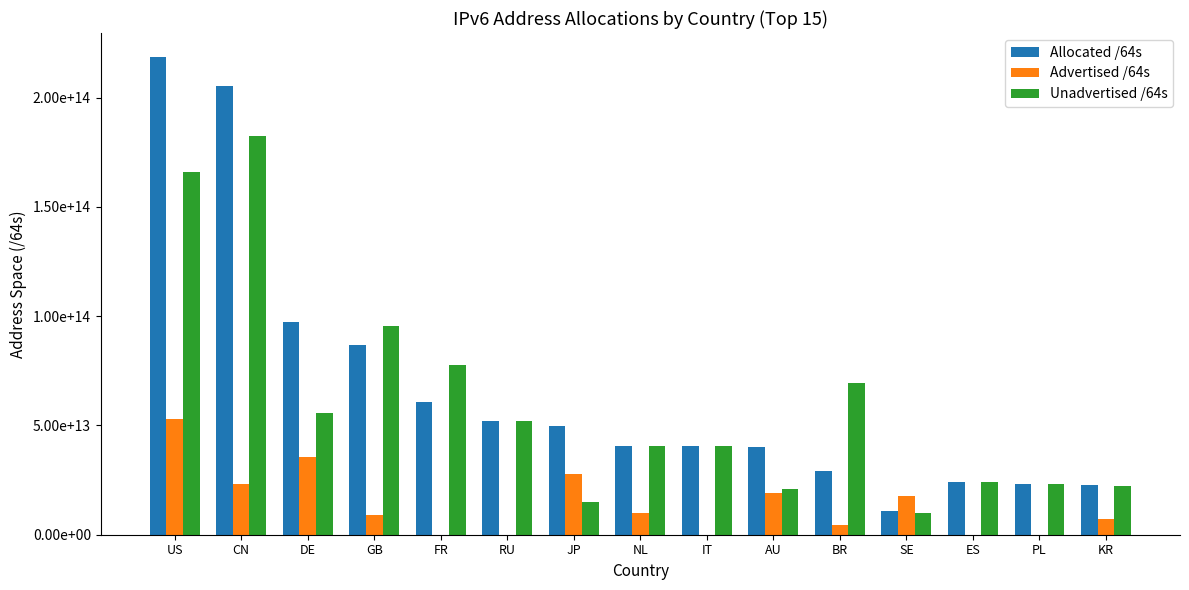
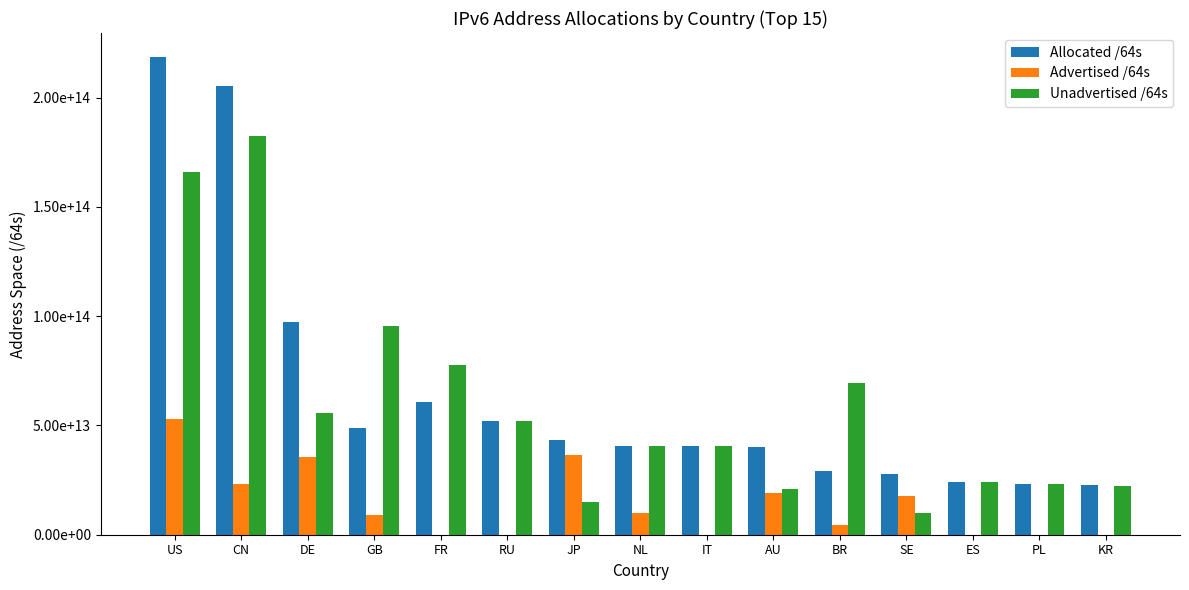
Allocated /64s, GB: 87000000000000 -> 49000000000000
Allocated /64s, JP: 50000000000000 -> 43000000000000
Advertised /64s, JP: 28000000000000 -> 37000000000000
Allocated /64s, SE: 11000000000000 -> 28000000000000
Advertised /64s, KR: 7000000000000 -> 0
